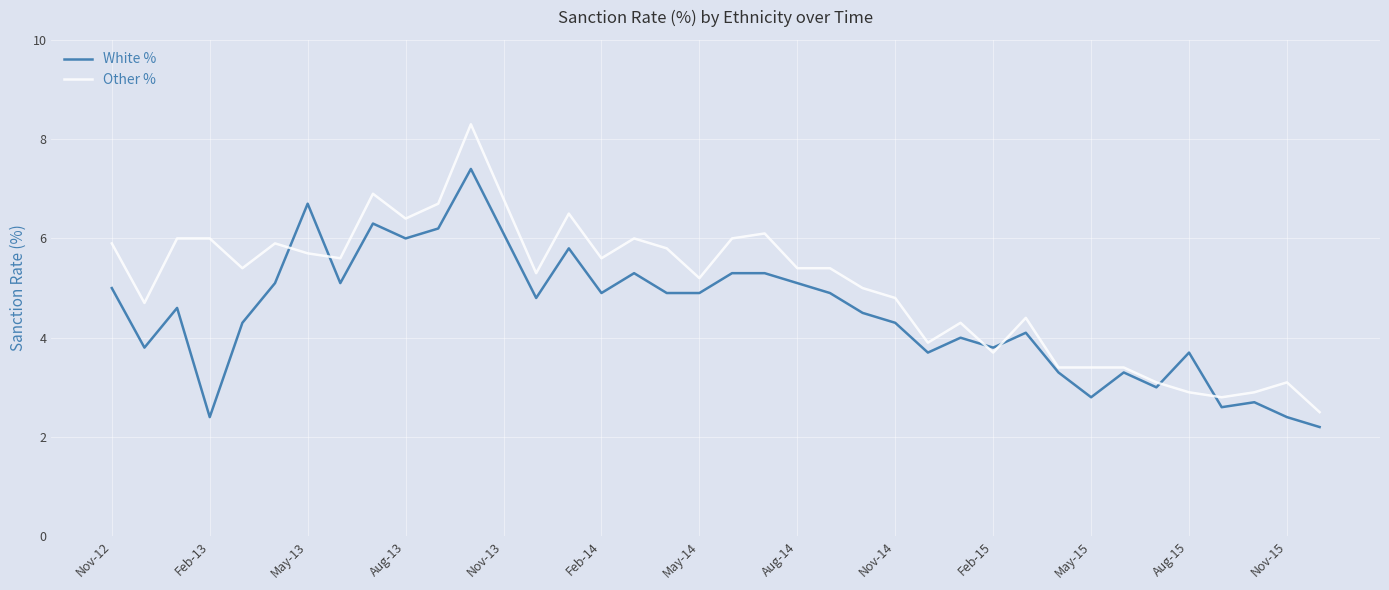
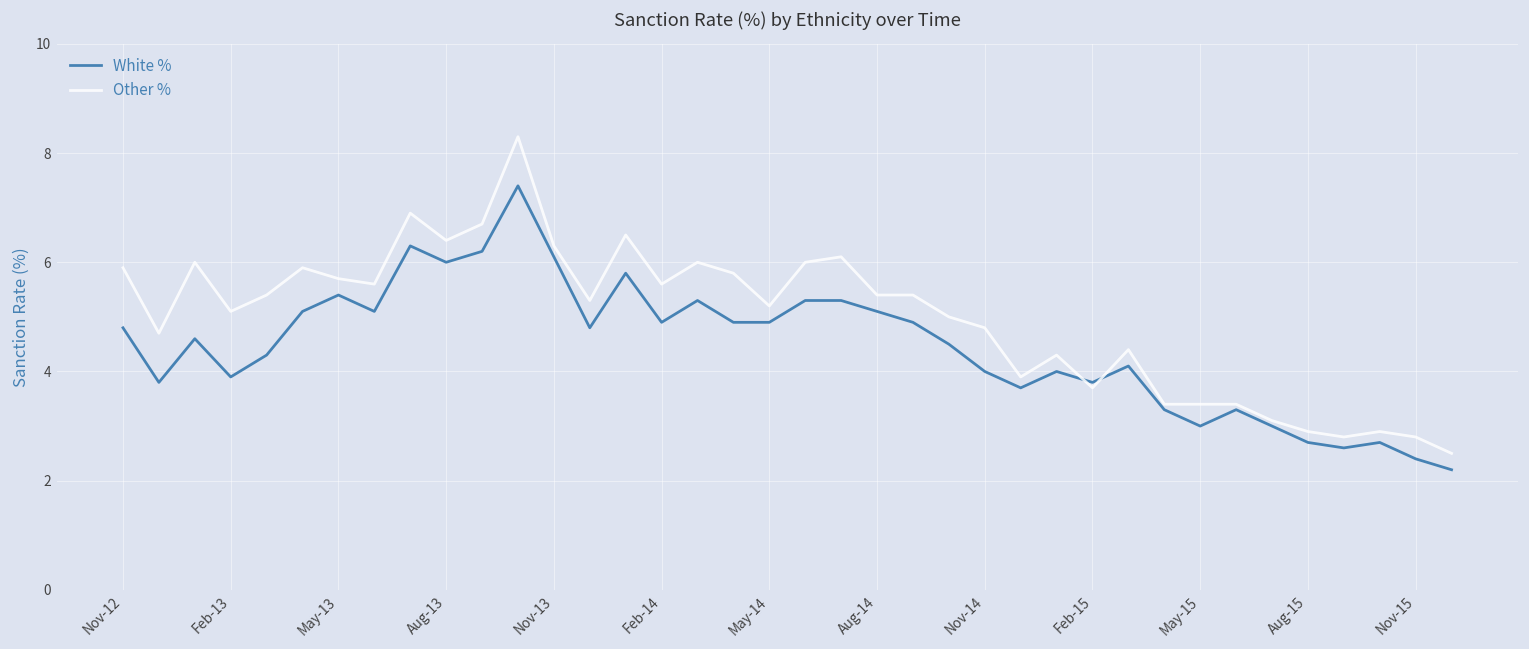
White %, Nov-12: 5.0 -> 4.8
White %, Feb-13: 2.4 -> 3.9
Other %, Feb-13: 6.0 -> 5.1
White %, May-13: 6.7 -> 5.4
Other %, Nov-13: 6.8 -> 6.3
White %, Nov-14: 4.3 -> 4.0
White %, May-15: 2.8 -> 3.0
White %, Aug-15: 3.7 -> 2.7
Other %, Nov-15: 3.1 -> 2.8
